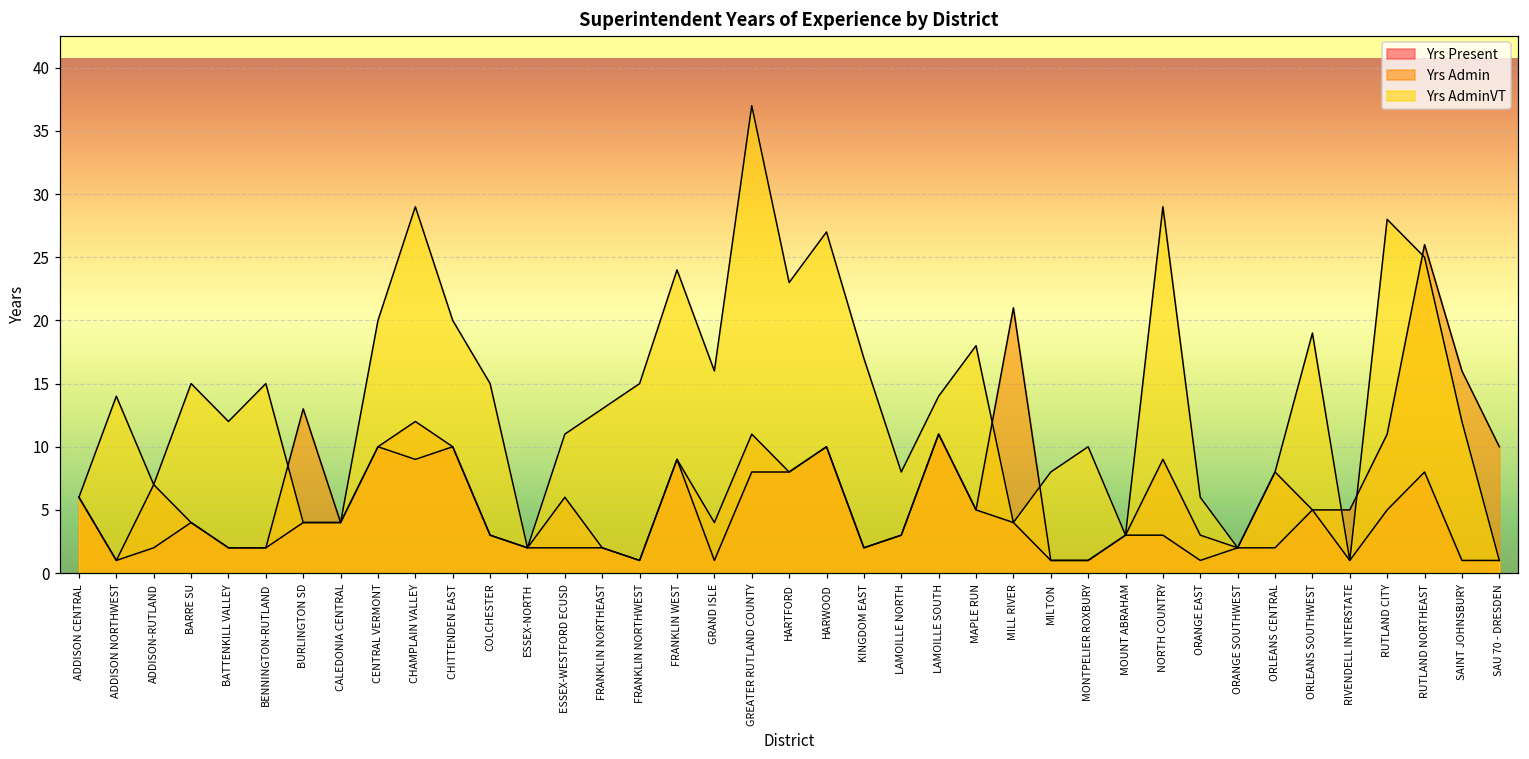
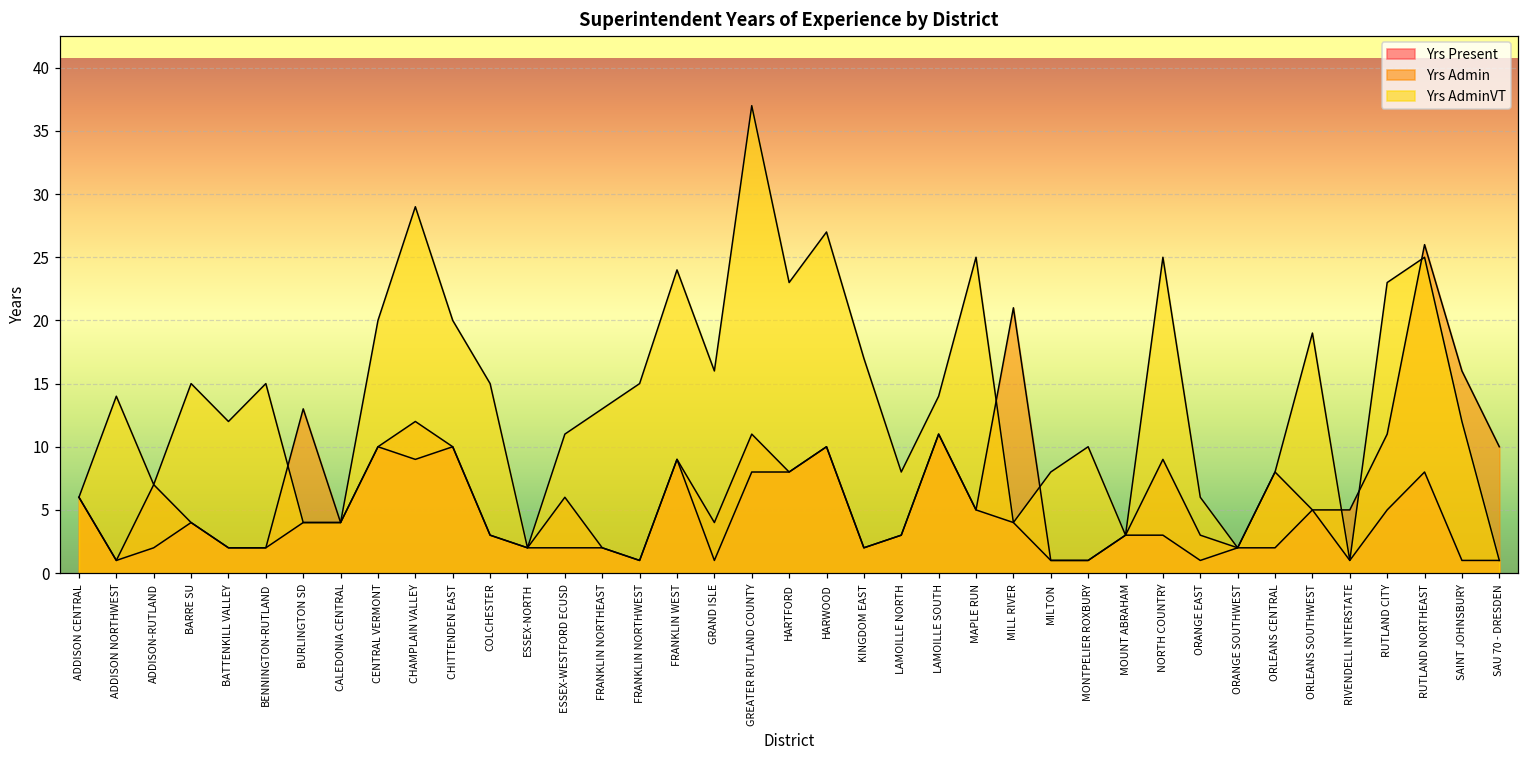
Yrs AdminVT, MAPLE RUN: 18 -> 25
Yrs AdminVT, NORTH COUNTRY: 29 -> 25
Yrs AdminVT, RUTLAND CITY: 28 -> 23
